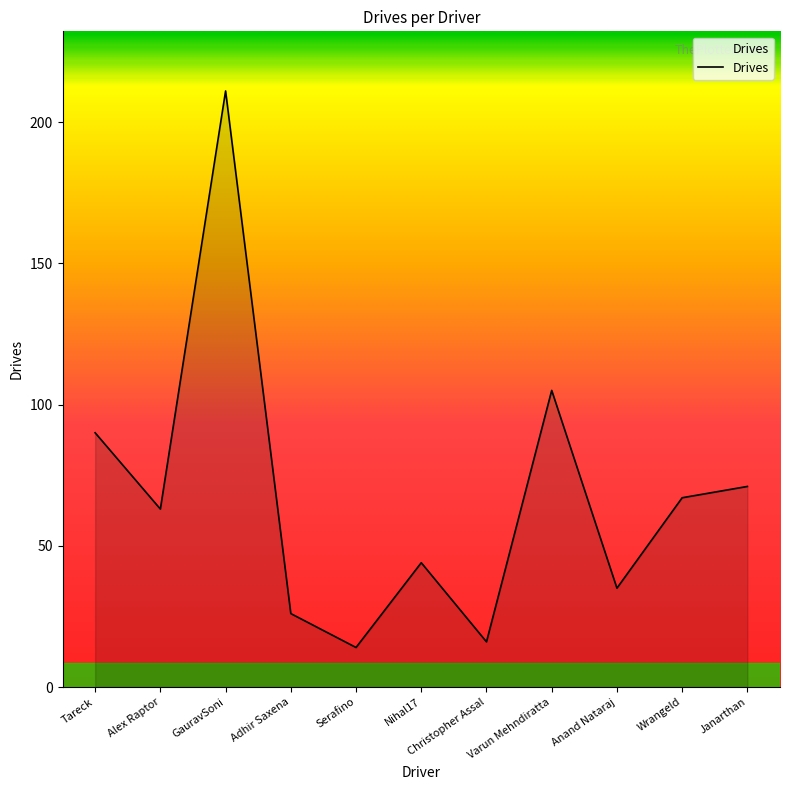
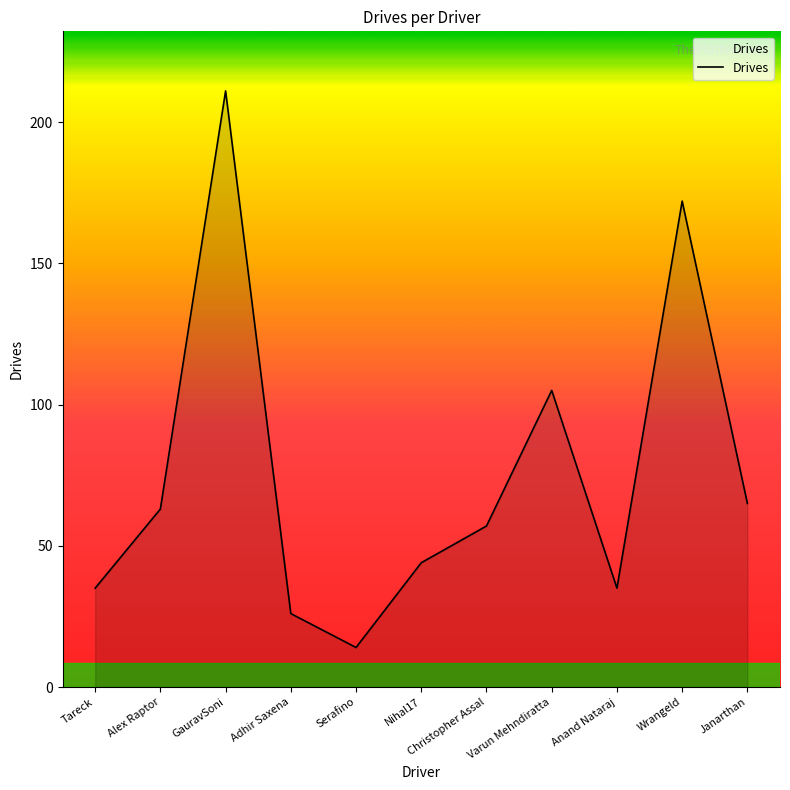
Tareck: 90 -> 35
Christopher Assal: 16 -> 57
Wrangeld: 67 -> 172
Janarthan: 71 -> 65
